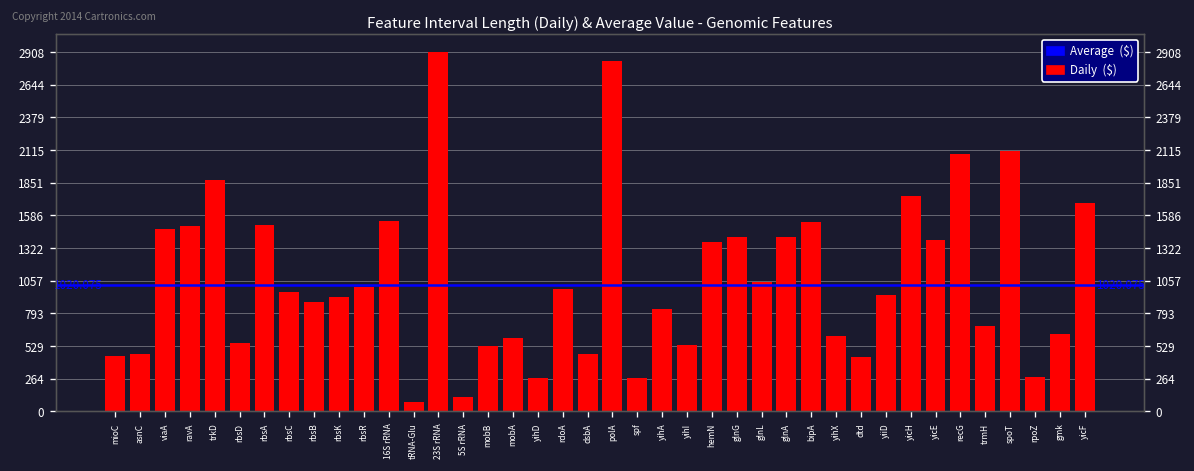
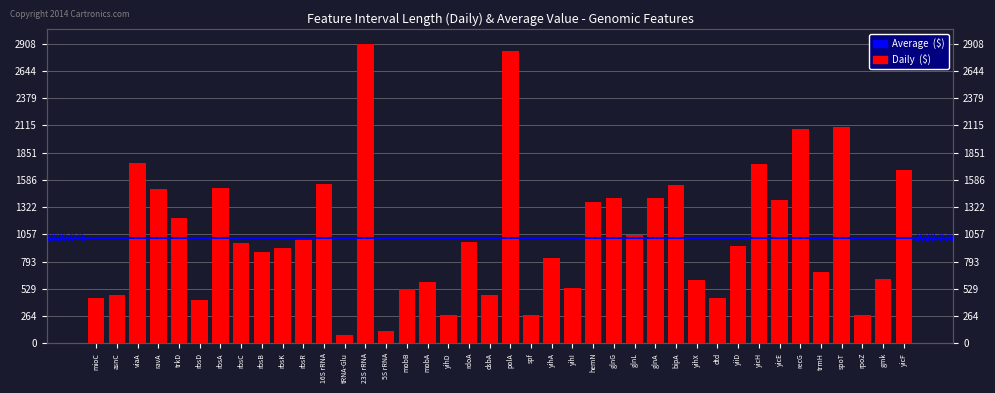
viaA: 1480 -> 1750
trkD: 1870 -> 1220
rbsD: 560 -> 420
